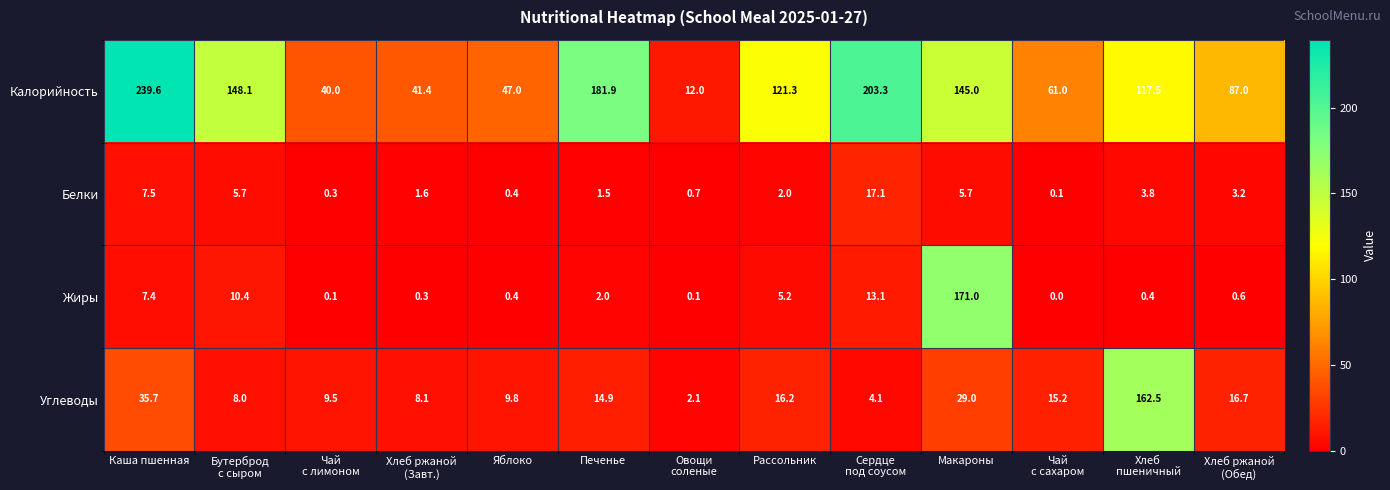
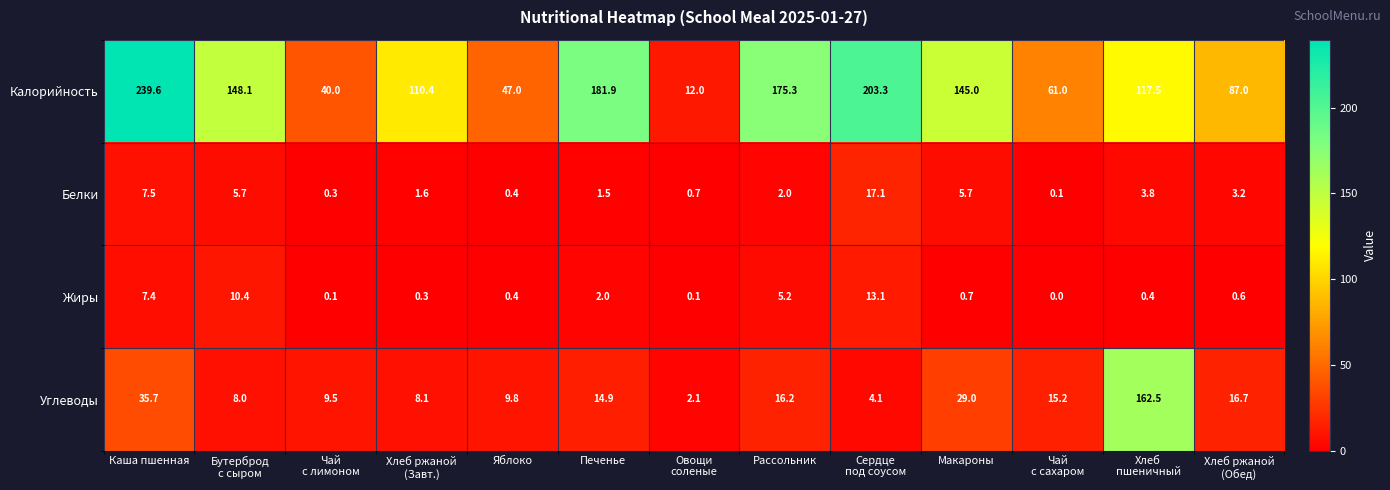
Калорийность, Хлеб ржаной (Завт.): 41.4 -> 110.4
Калорийность, Рассольник: 121.3 -> 175.3
Жиры, Макароны: 171.0 -> 0.7
